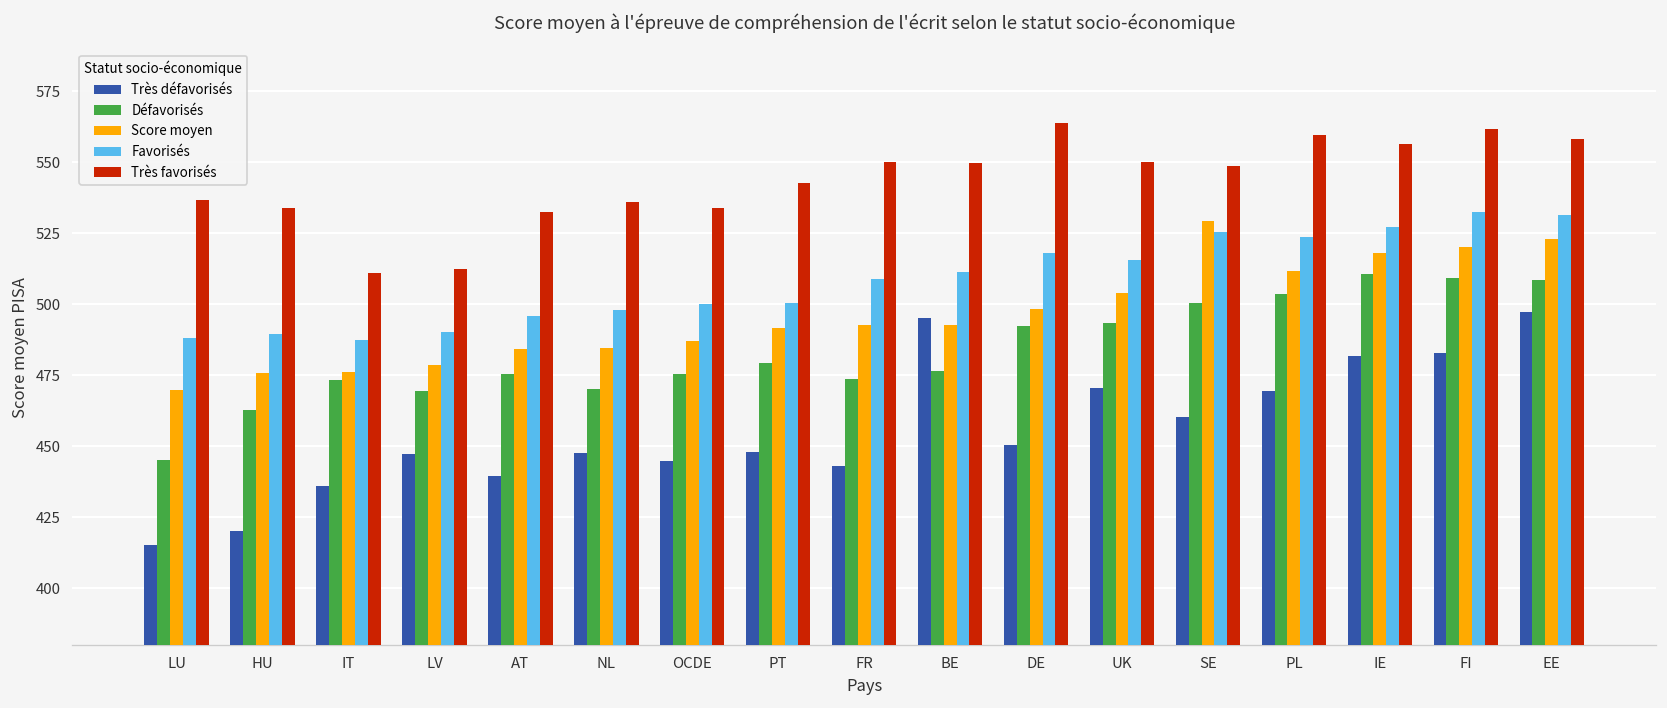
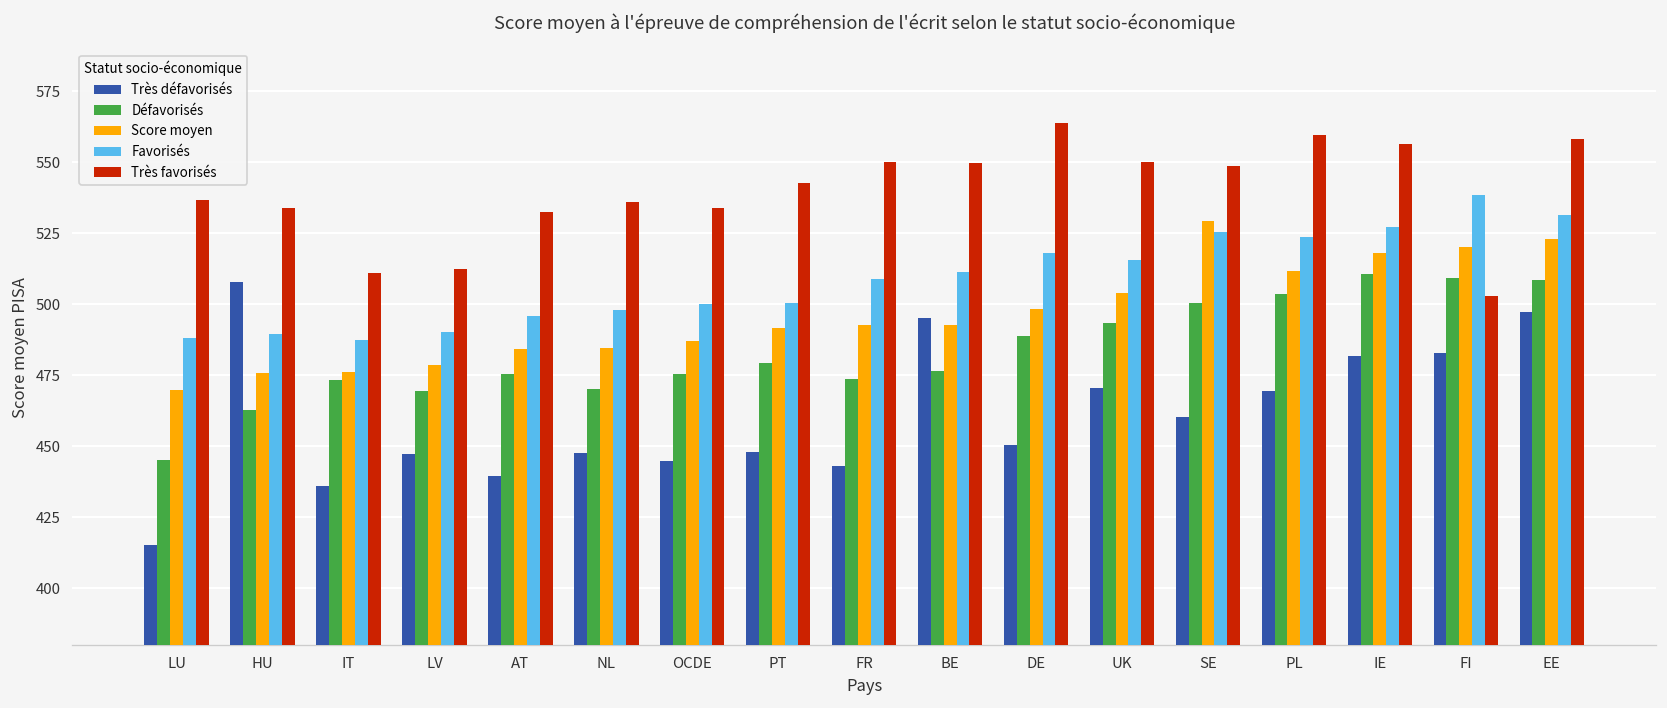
Très défavorisés, HU: 420 -> 508
Défavorisés, DE: 492 -> 489
Favorisés, FI: 533 -> 538
Très favorisés, FI: 562 -> 503
